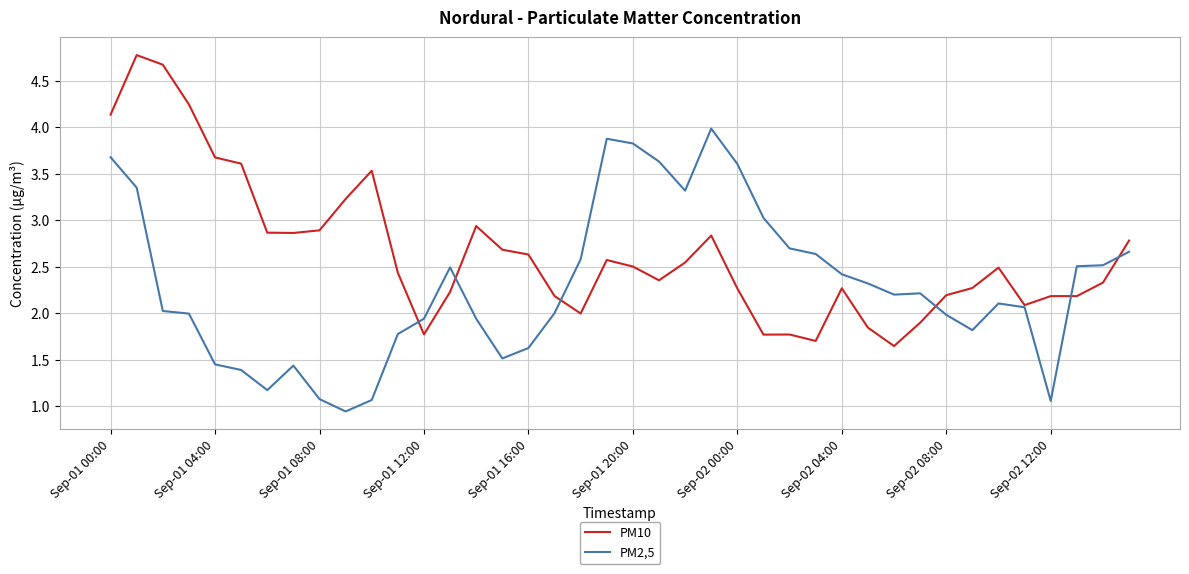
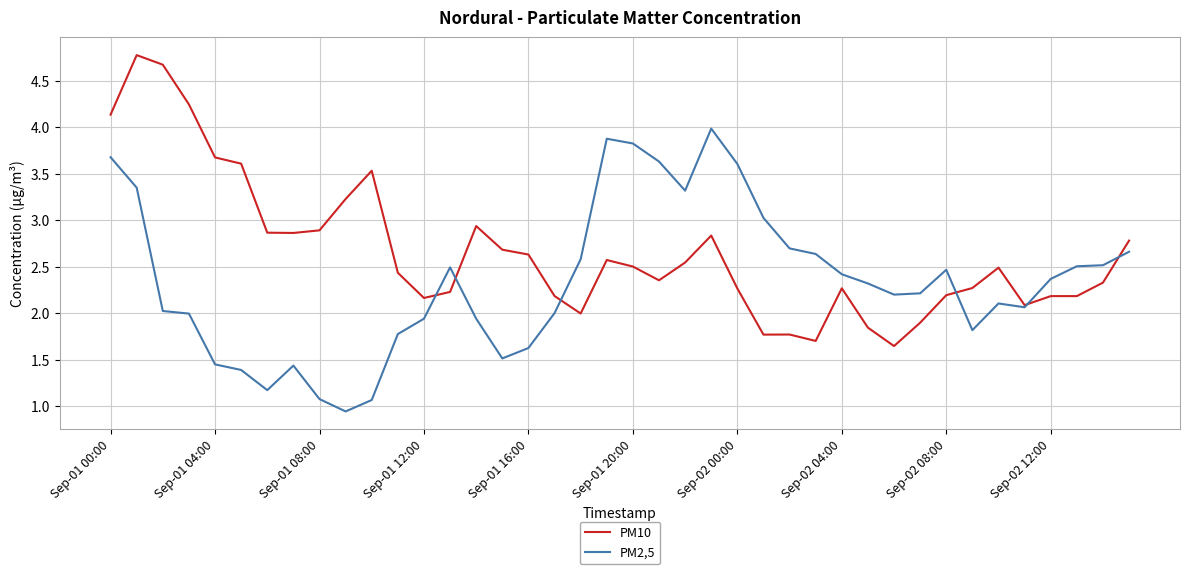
PM10, Sep-01 12:00: 1.8 -> 2.2
PM2,5, Sep-02 08:00: 2.0 -> 2.5
PM2,5, Sep-02 12:00: 1.1 -> 2.4
